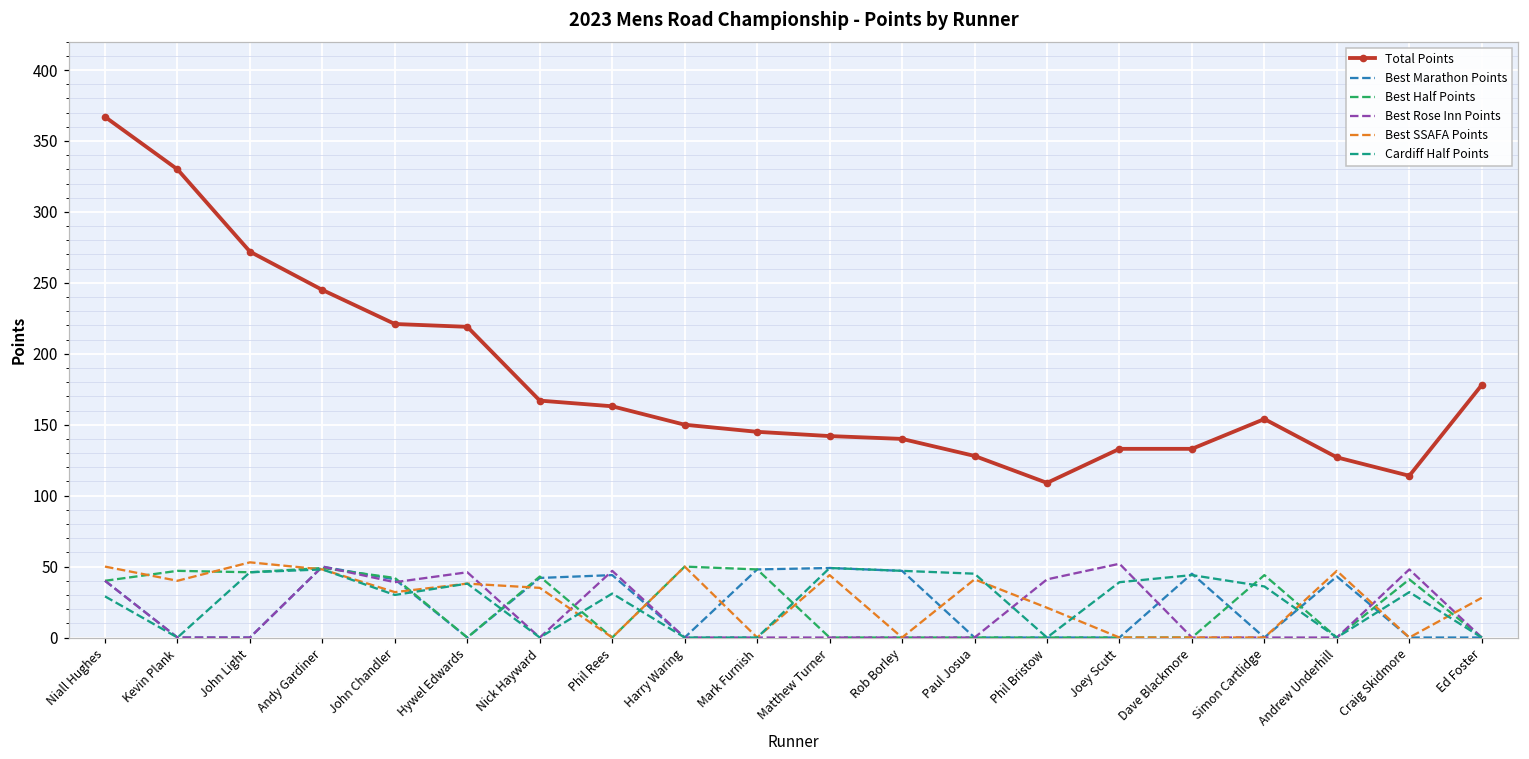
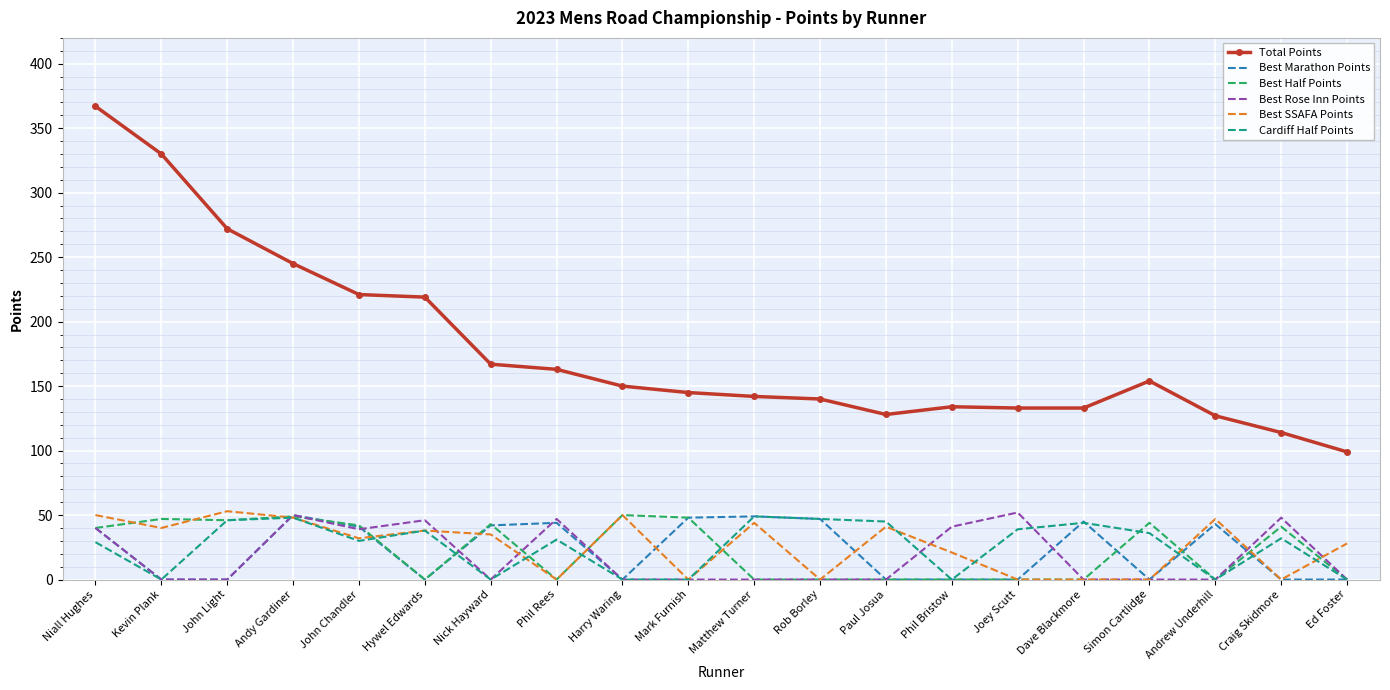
Total Points, Phil Bristow: 109 -> 134
Total Points, Ed Foster: 178 -> 99
